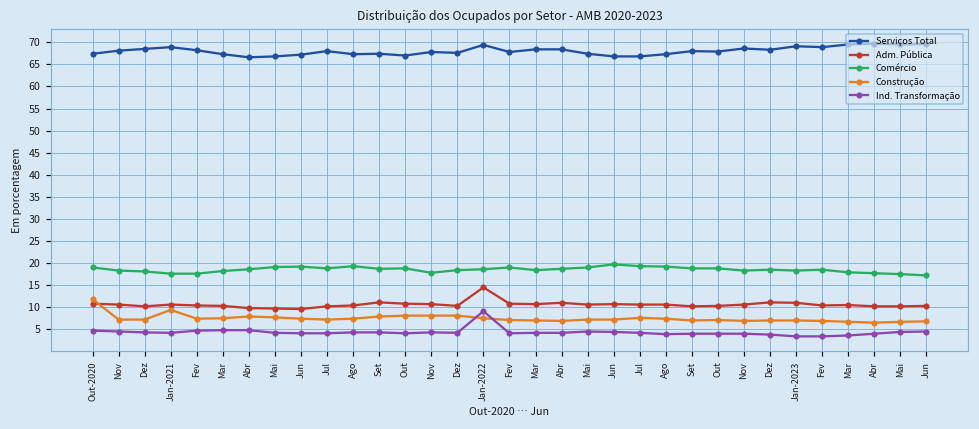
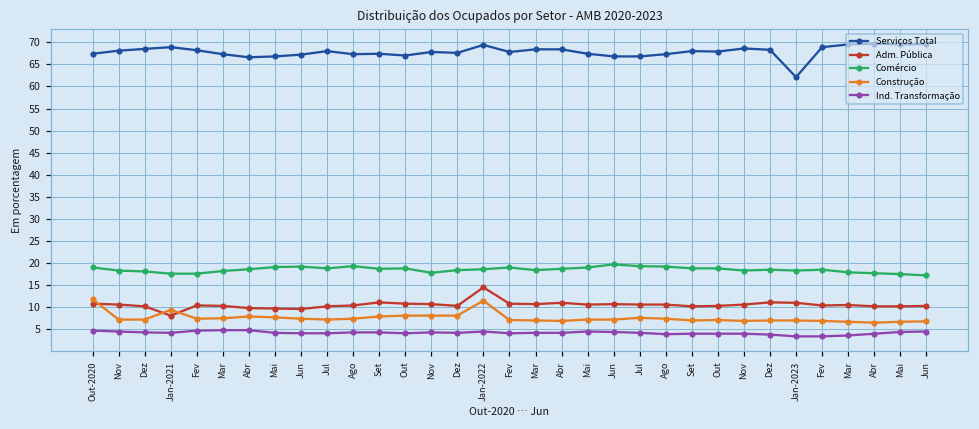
Adm. Pública, Jan-2021: 11 -> 8
Construção, Jan-2022: 8 -> 12
Ind. Transformação, Jan-2022: 9 -> 5
Serviços Total, Jan-2023: 69 -> 62
